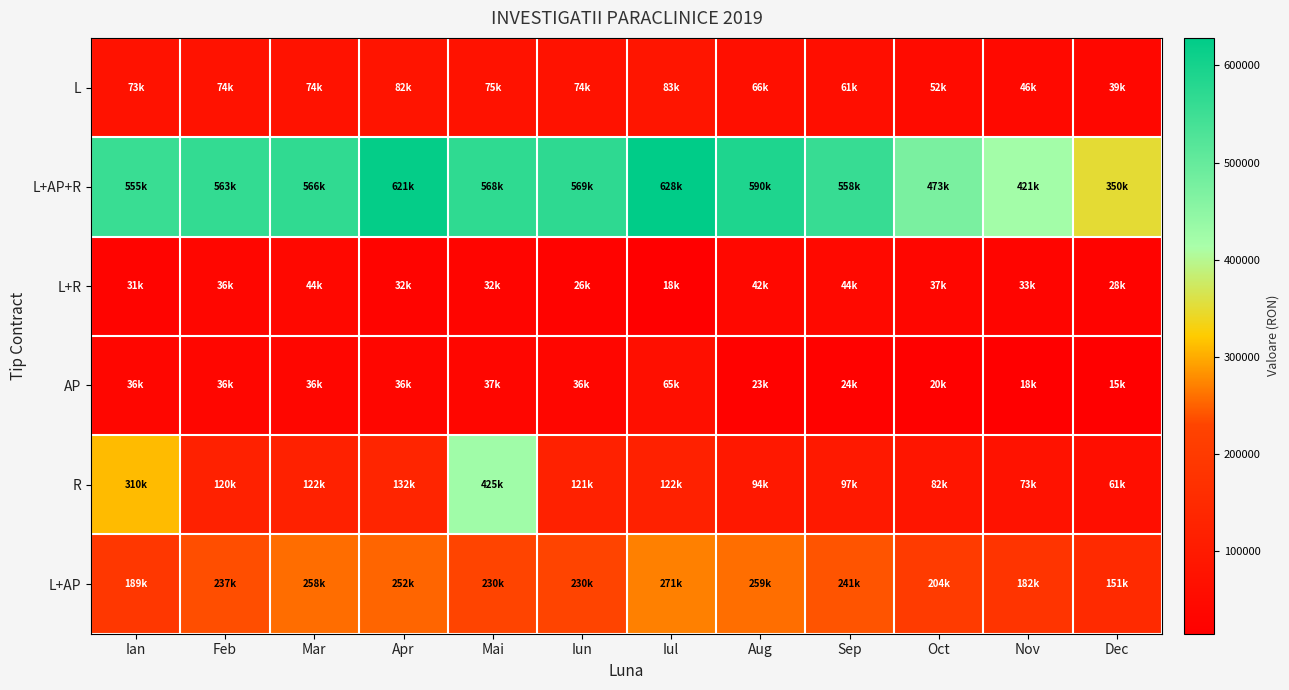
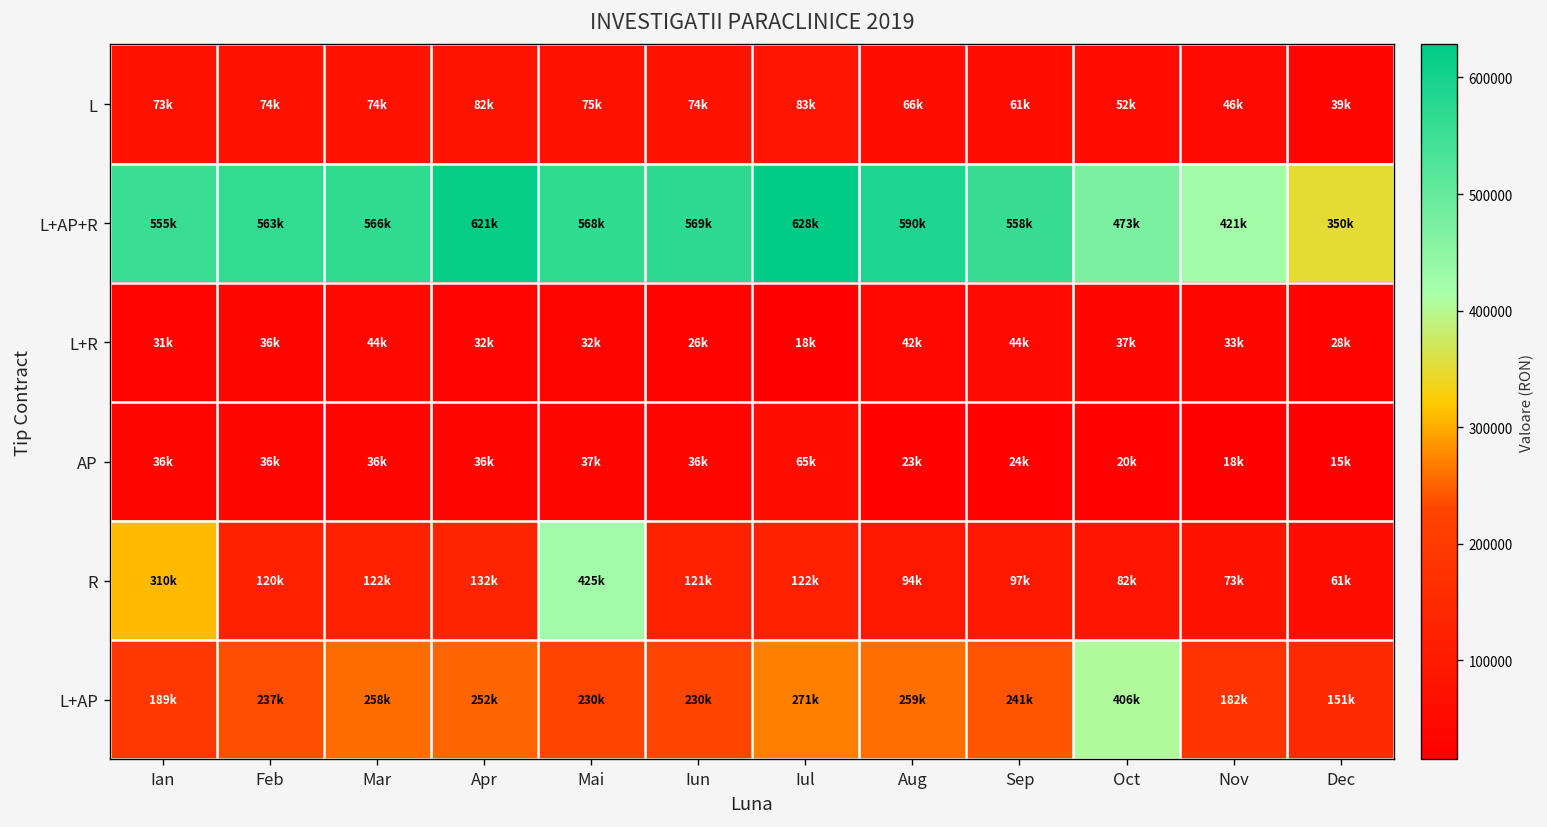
L+AP, Oct: 204k -> 406k
